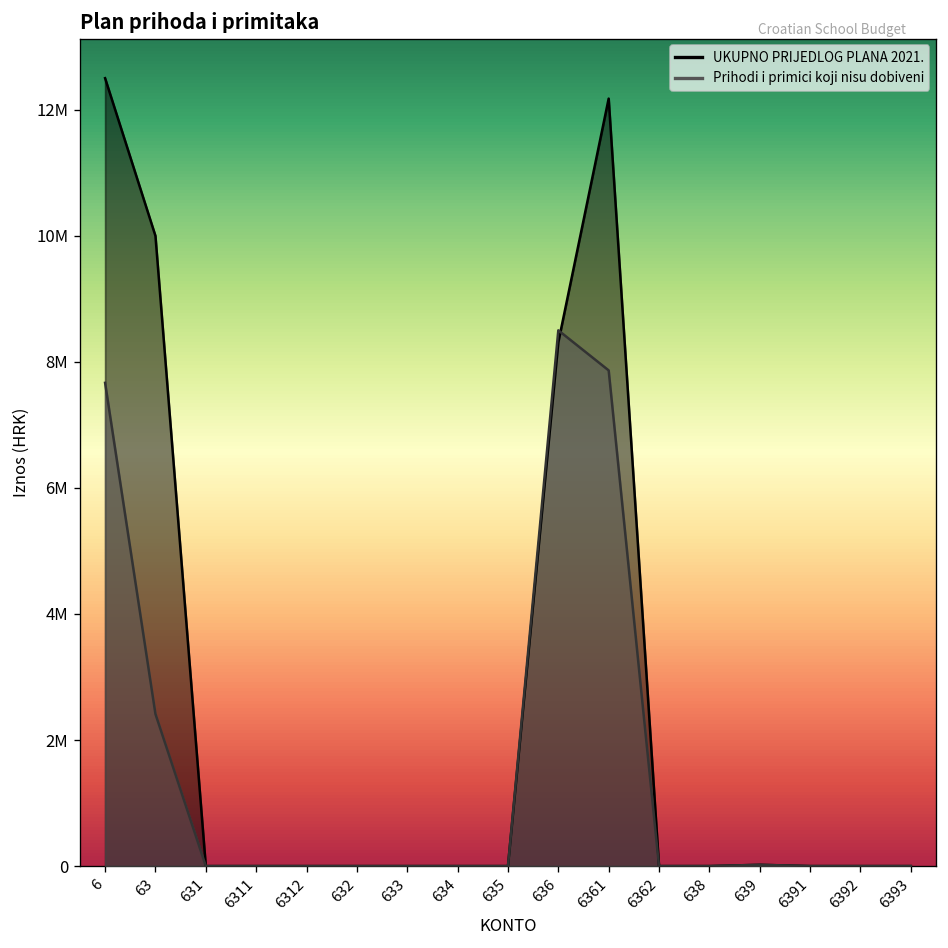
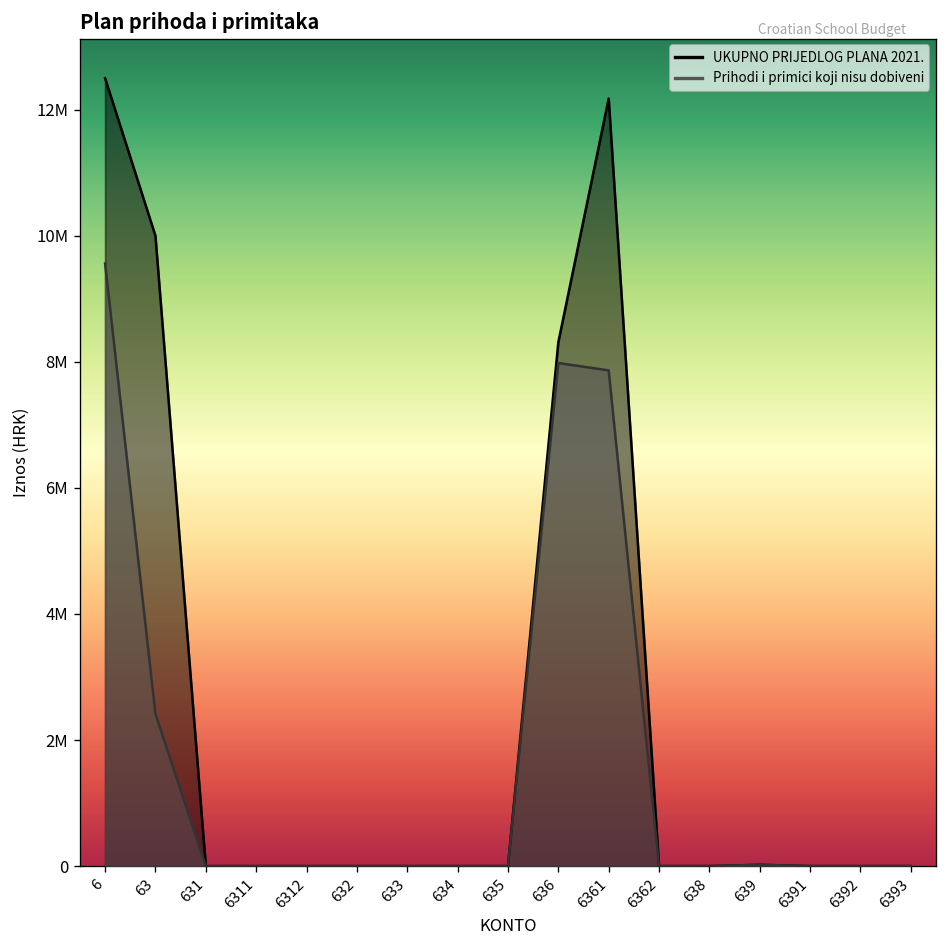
Prihodi i primici koji nisu dobiveni, 6: 7700000 -> 9600000
Prihodi i primici koji nisu dobiveni, 636: 8500000 -> 8000000
